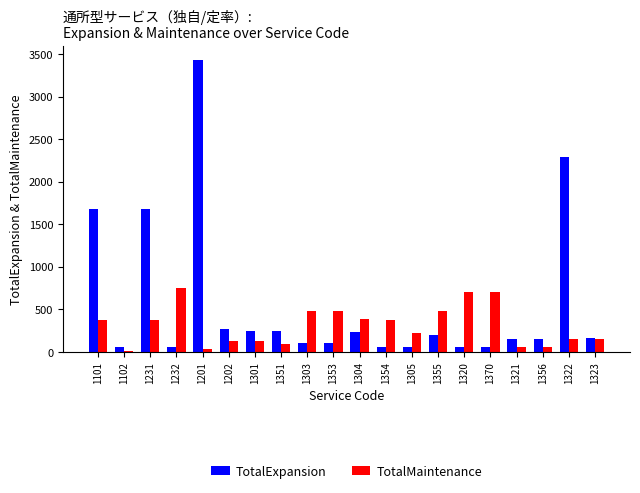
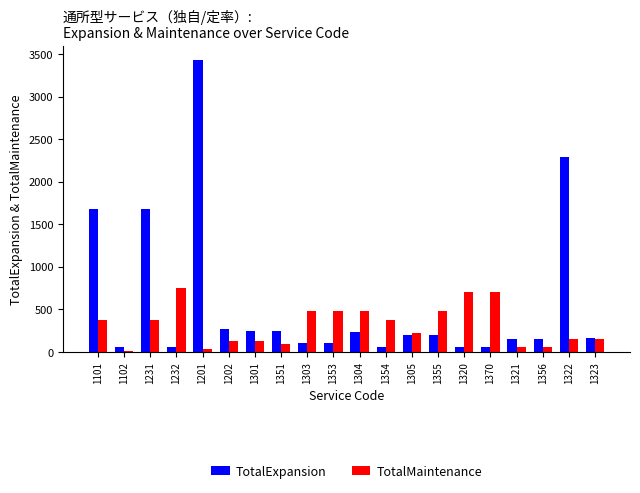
TotalMaintenance, 1304: 400 -> 500
TotalExpansion, 1305: 100 -> 200
